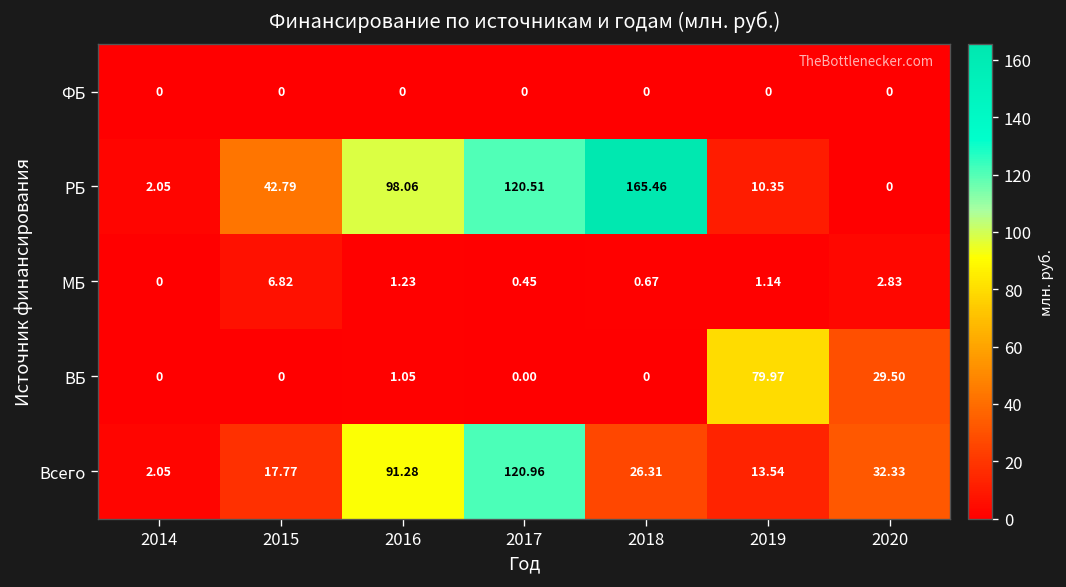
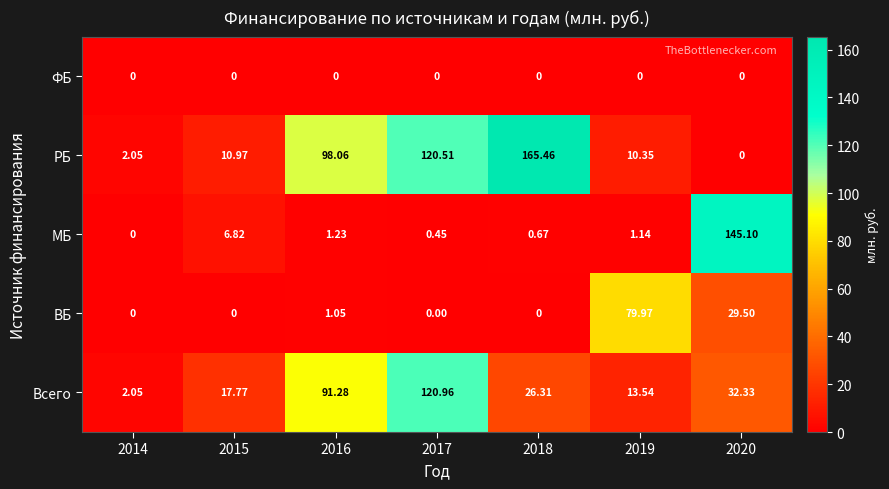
РБ, 2015: 42.79 -> 10.97
МБ, 2020: 2.83 -> 145.10
